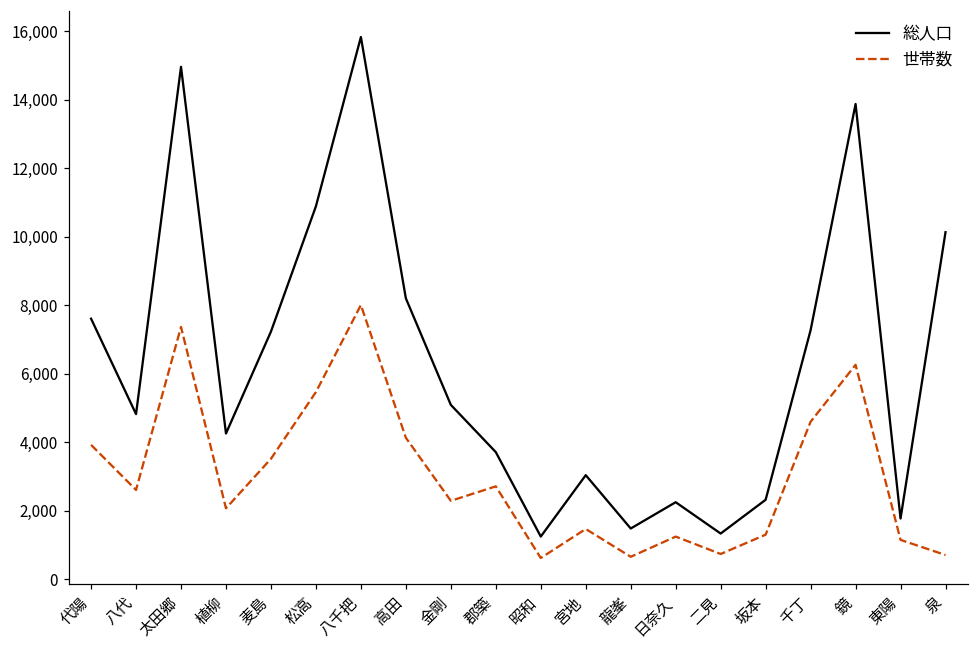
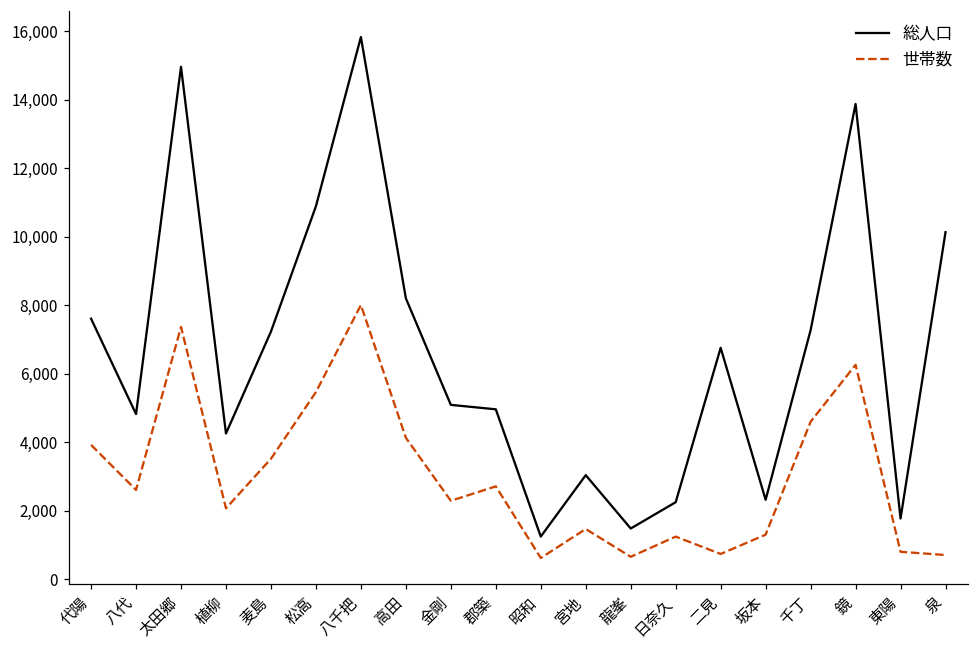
総人口, 郡築: 3,700 -> 5,000
総人口, 二見: 1,300 -> 6,800
世帯数, 東陽: 1,100 -> 800
